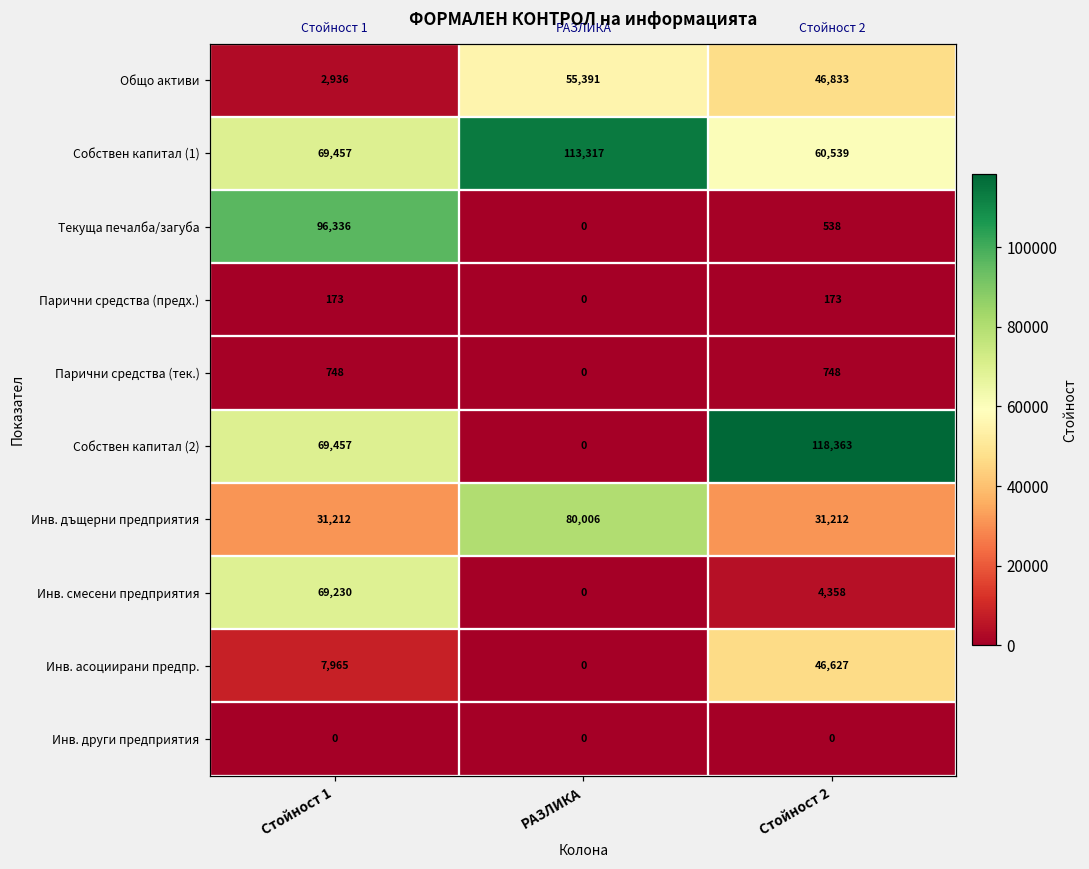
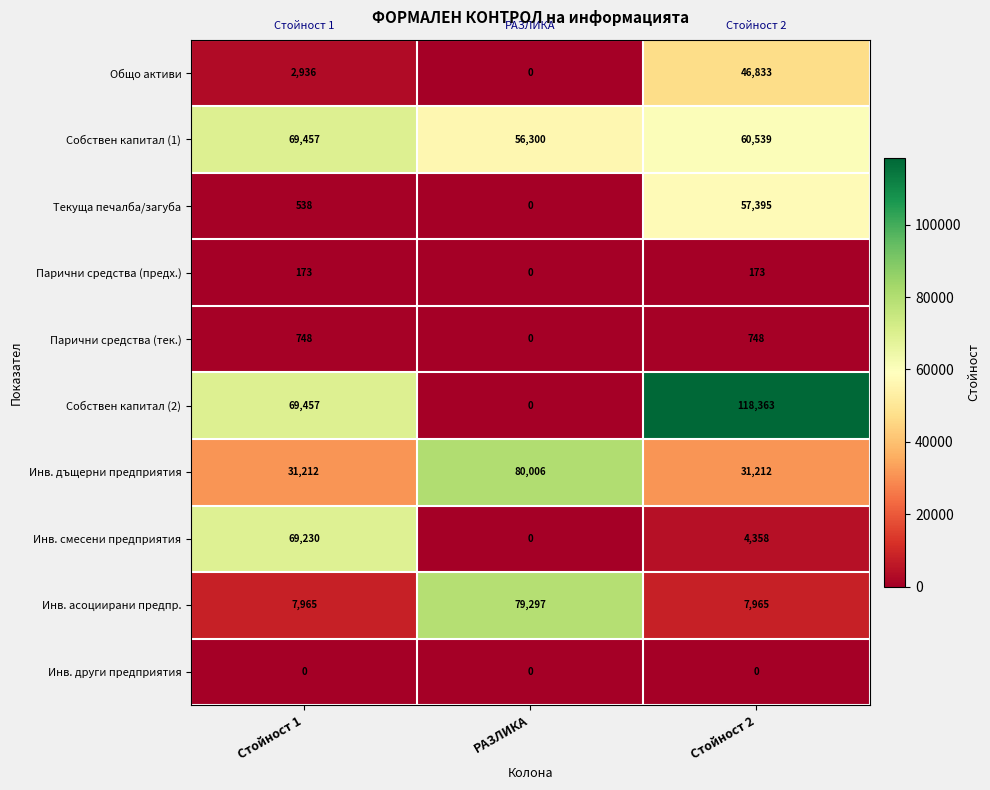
Общо активи, РАЗЛИКА: 55,391 -> 0
Собствен капитал (1), РАЗЛИКА: 113,317 -> 56,300
Текуща печалба/загуба, Стойност 1: 96,336 -> 538
Текуща печалба/загуба, Стойност 2: 538 -> 57,395
Инв. асоциирани предпр., РАЗЛИКА: 0 -> 79,297
Инв. асоциирани предпр., Стойност 2: 46,627 -> 7,965
